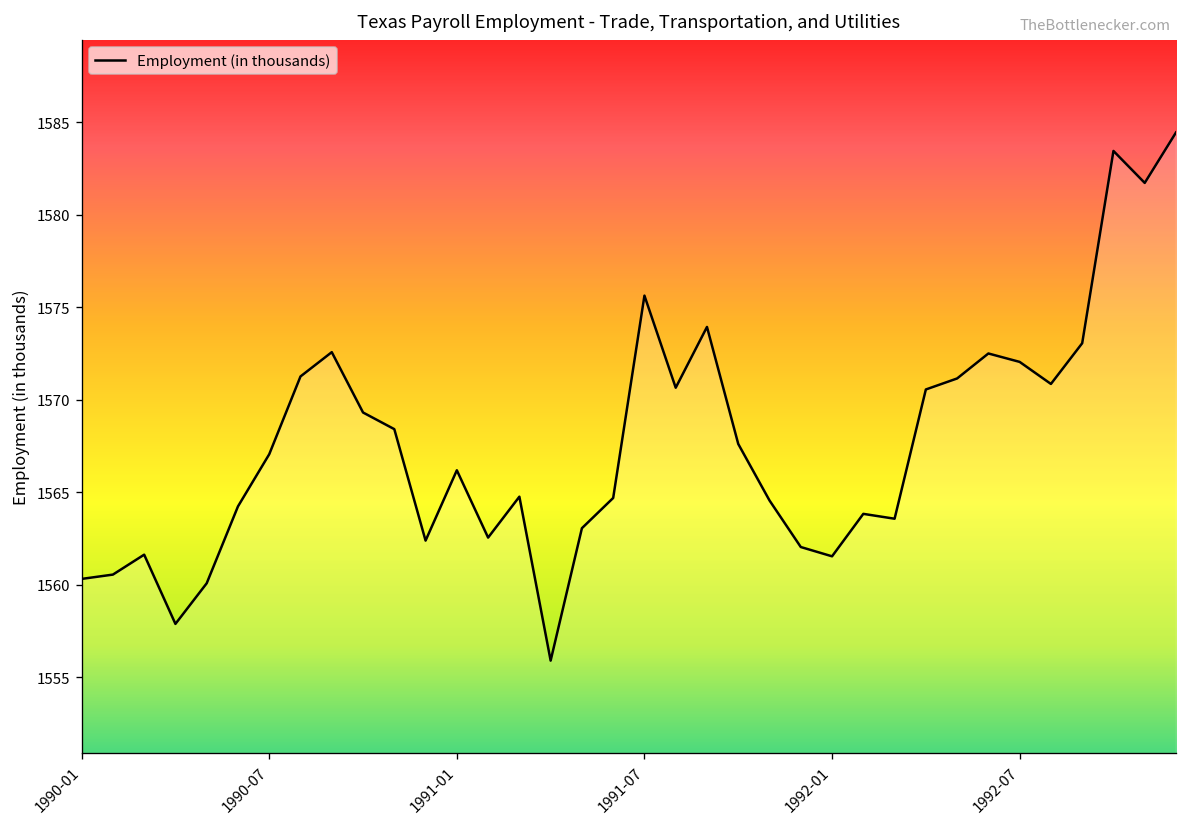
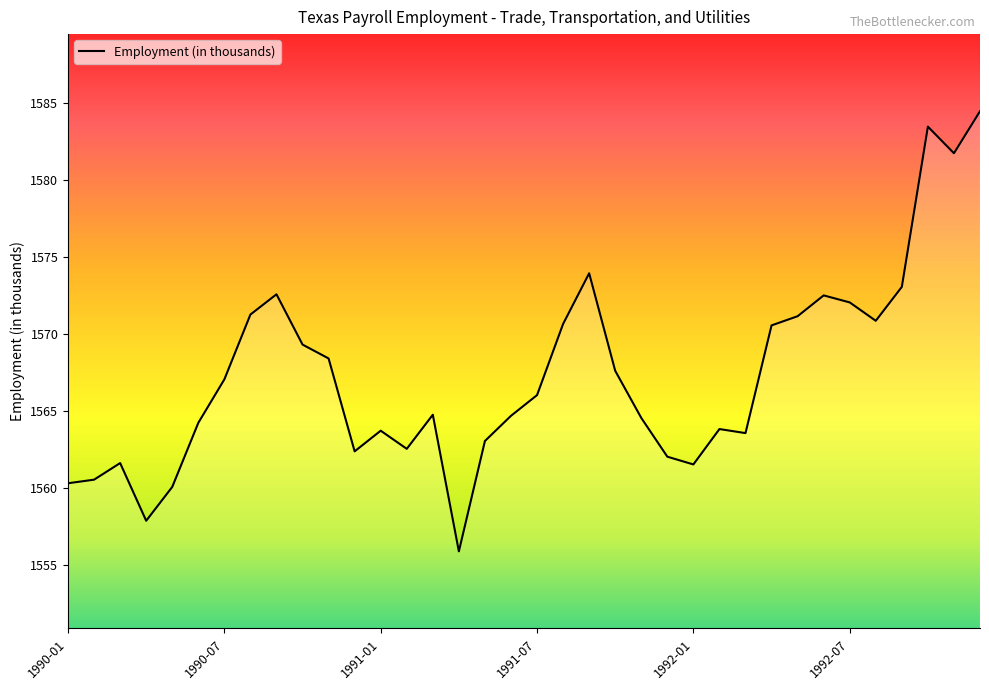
1991-01: 1566.2 -> 1563.7
1991-07: 1575.6 -> 1566.0
